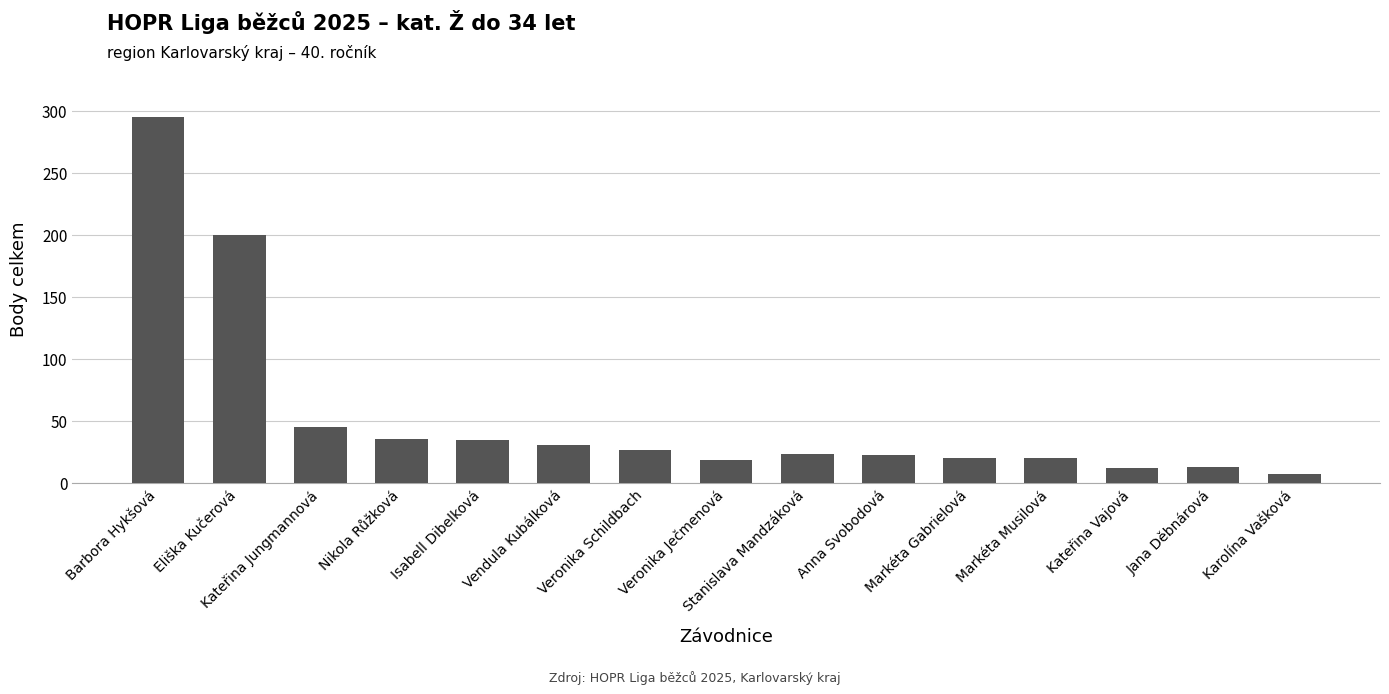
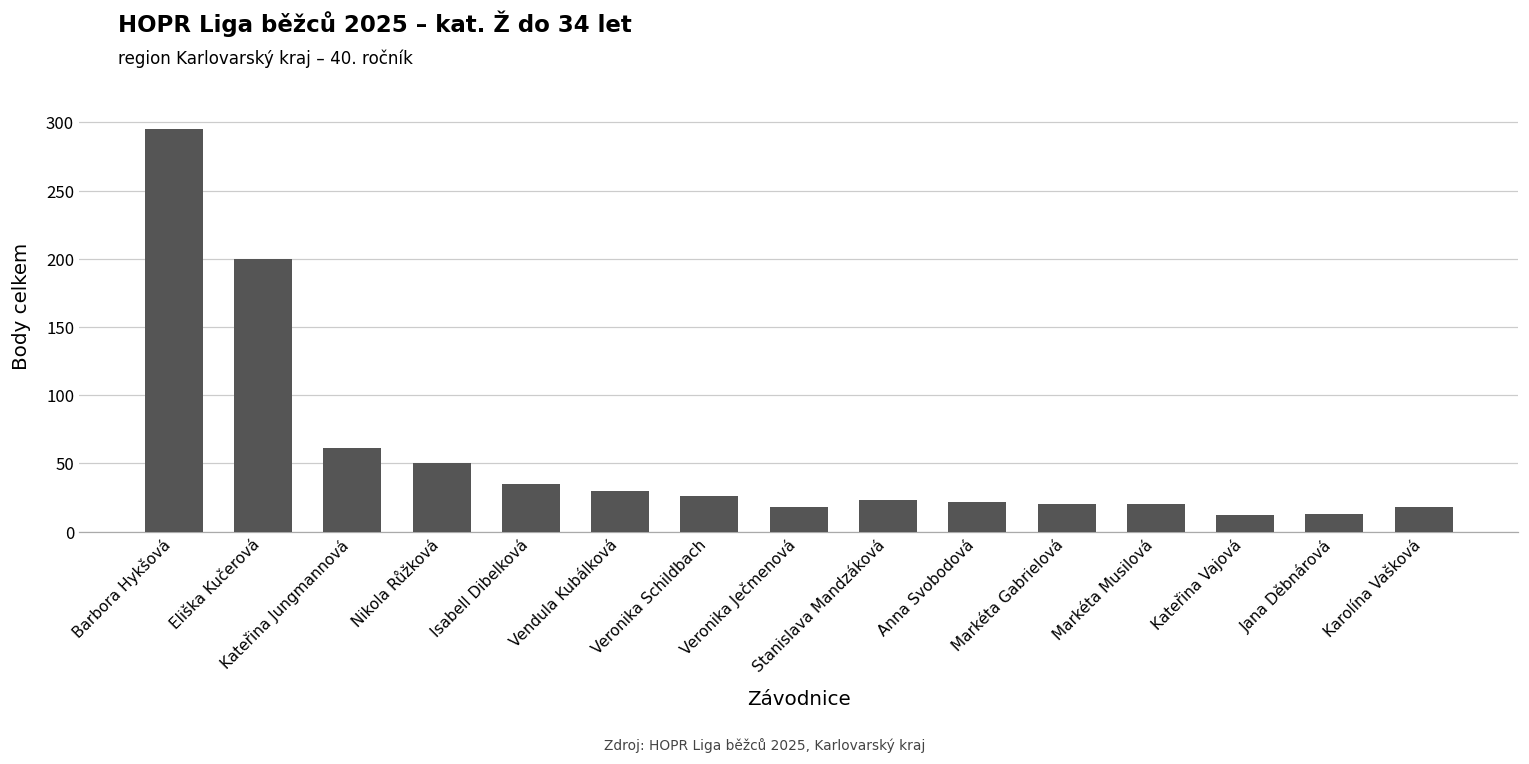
Kateřina Jungmannová: 45 -> 61
Nikola Růžková: 35 -> 50
Karolína Vašková: 7 -> 18
